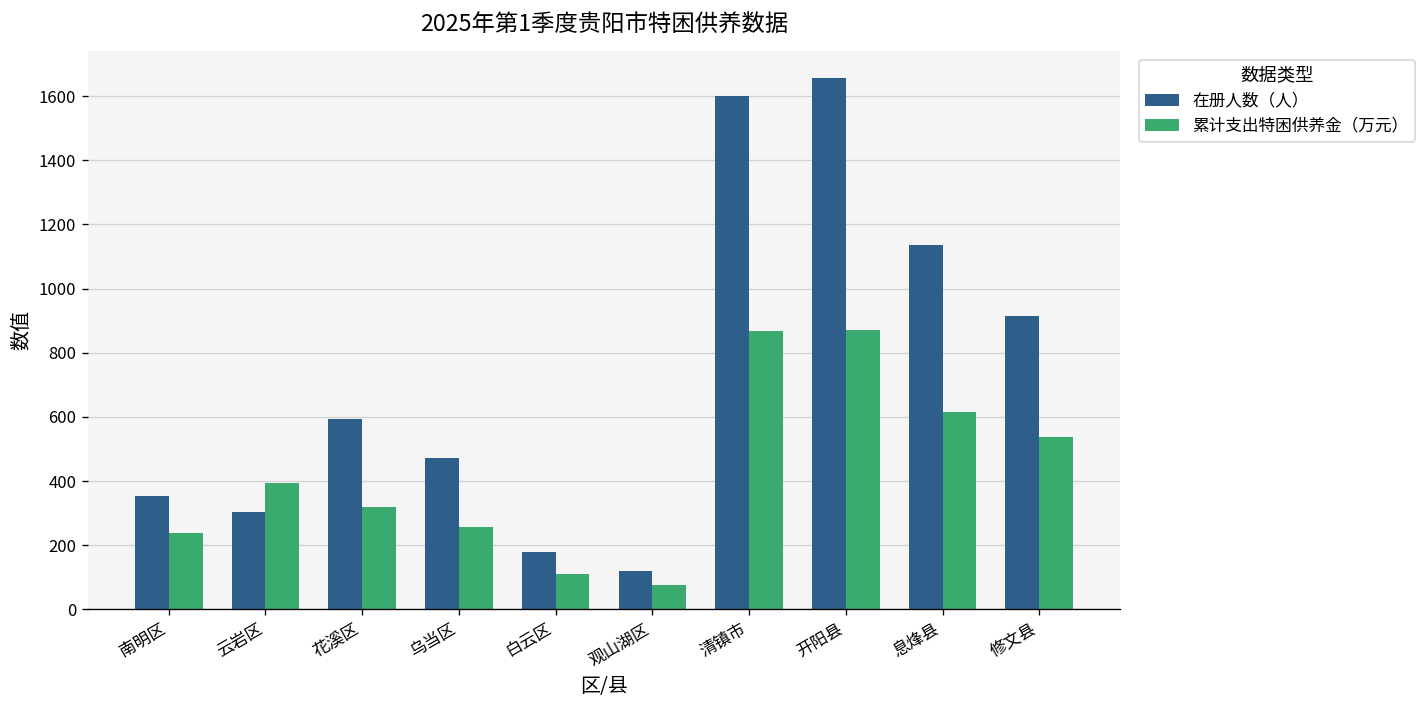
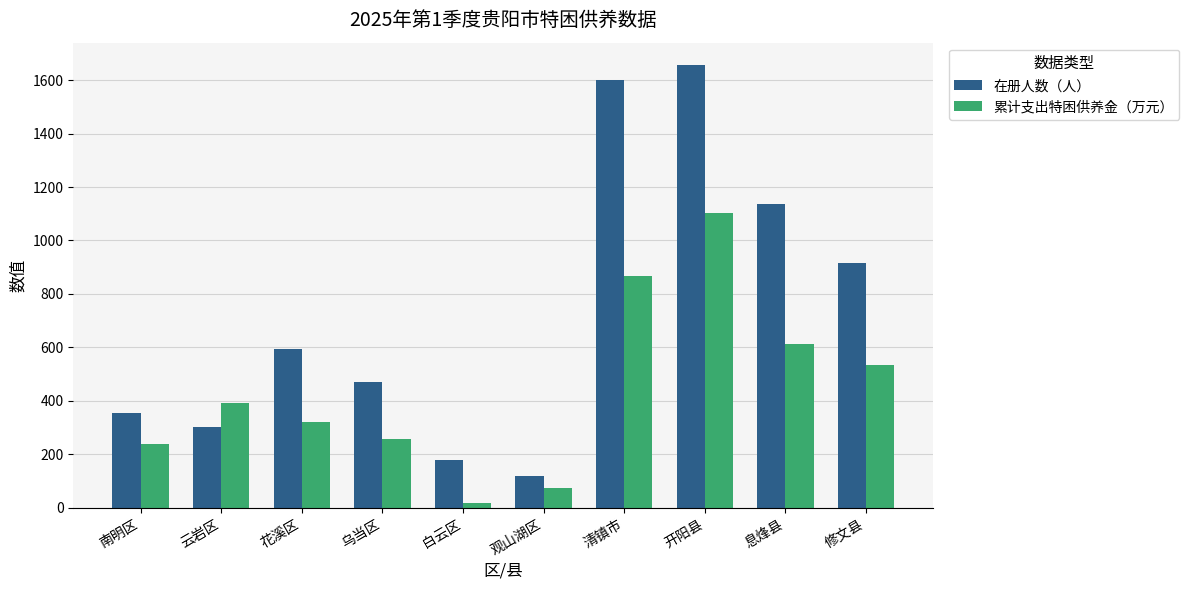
累计支出特困供养金（万元）, 白云区: 110 -> 20
累计支出特困供养金（万元）, 开阳县: 870 -> 1100
